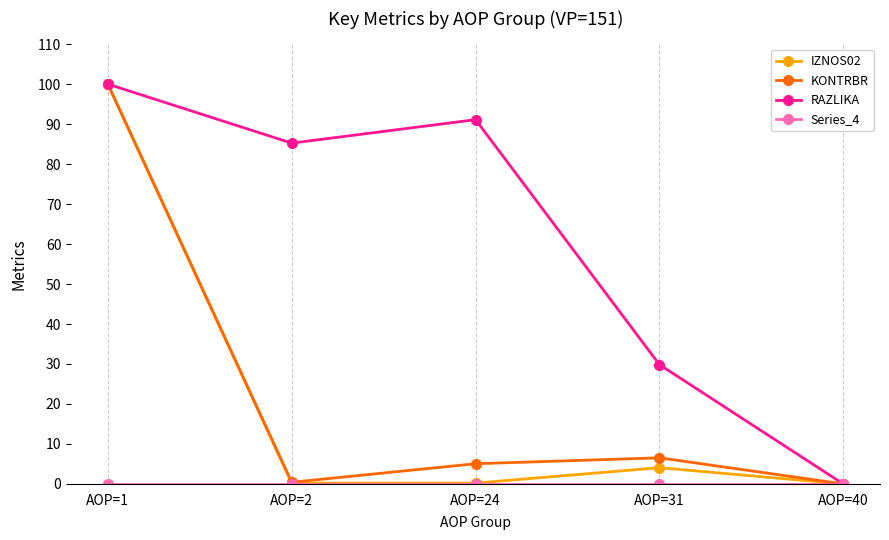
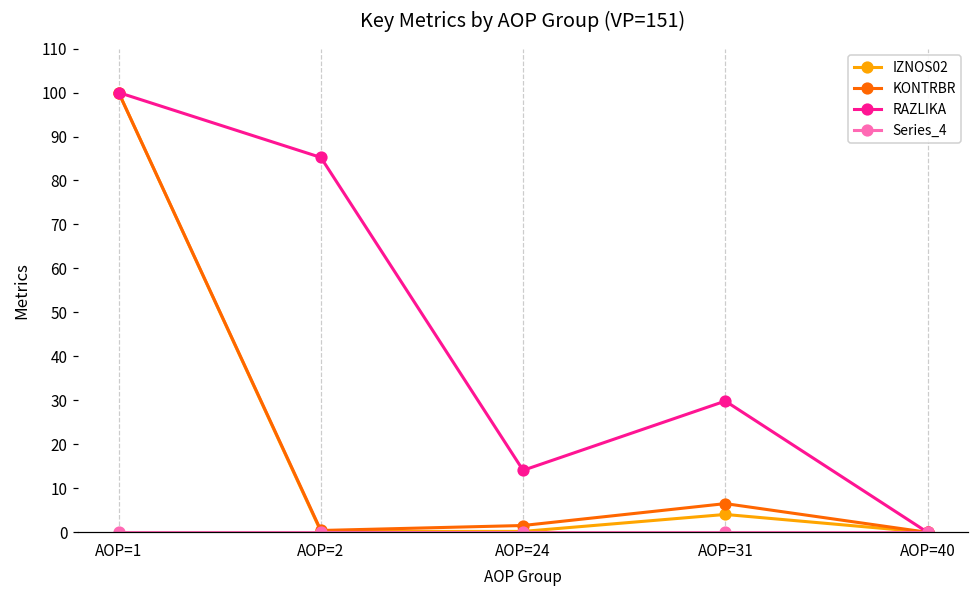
KONTRBR, AOP=24: 5 -> 2
RAZLIKA, AOP=24: 91 -> 14
